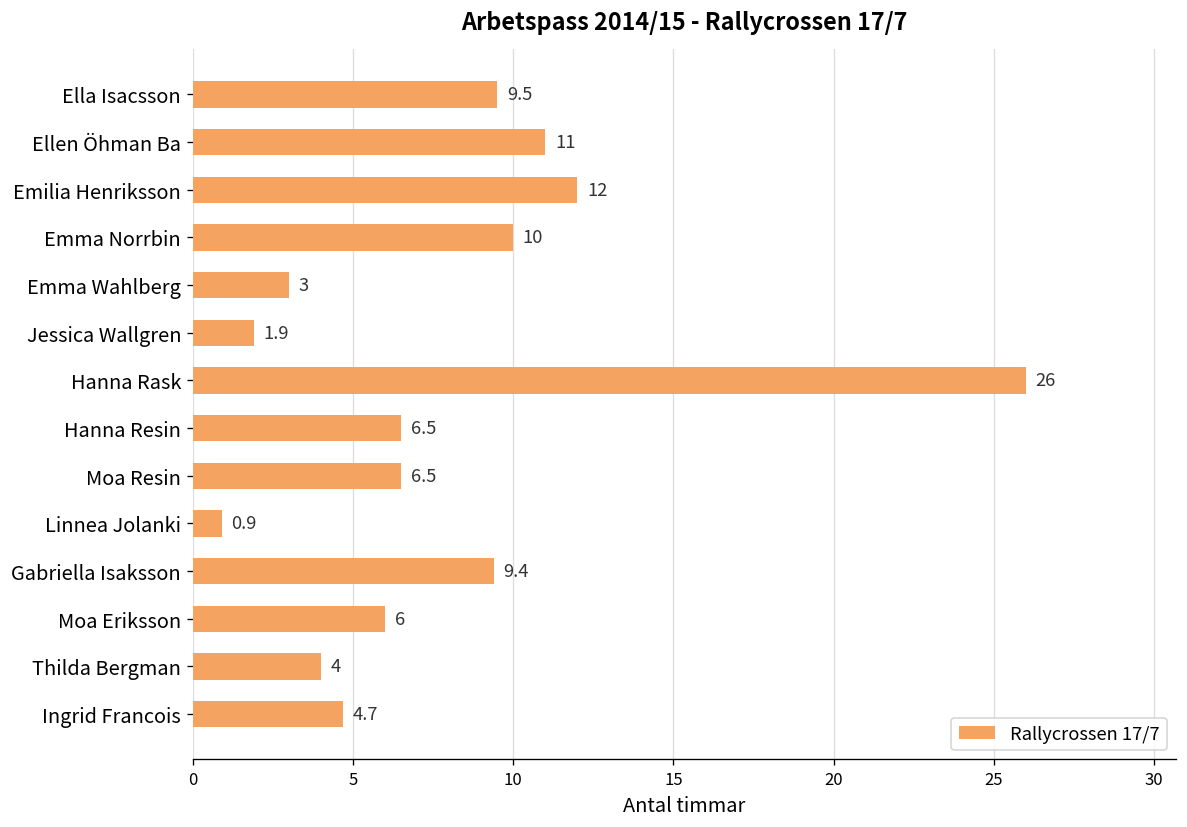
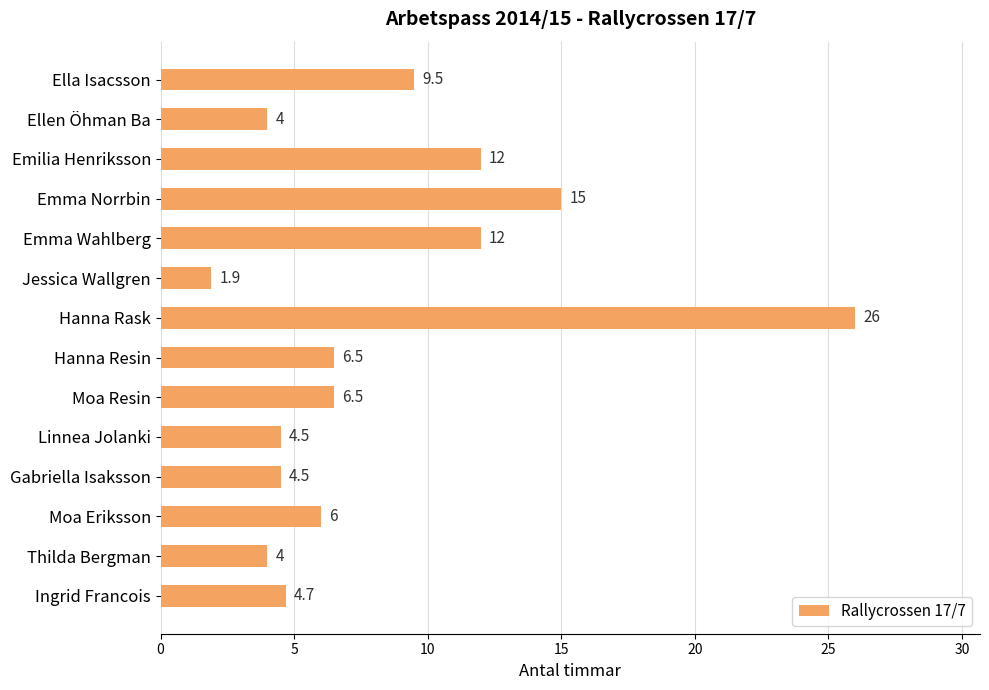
Ellen Öhman Ba: 11 -> 4
Emma Norrbin: 10 -> 15
Emma Wahlberg: 3 -> 12
Linnea Jolanki: 0.9 -> 4.5
Gabriella Isaksson: 9.4 -> 4.5
